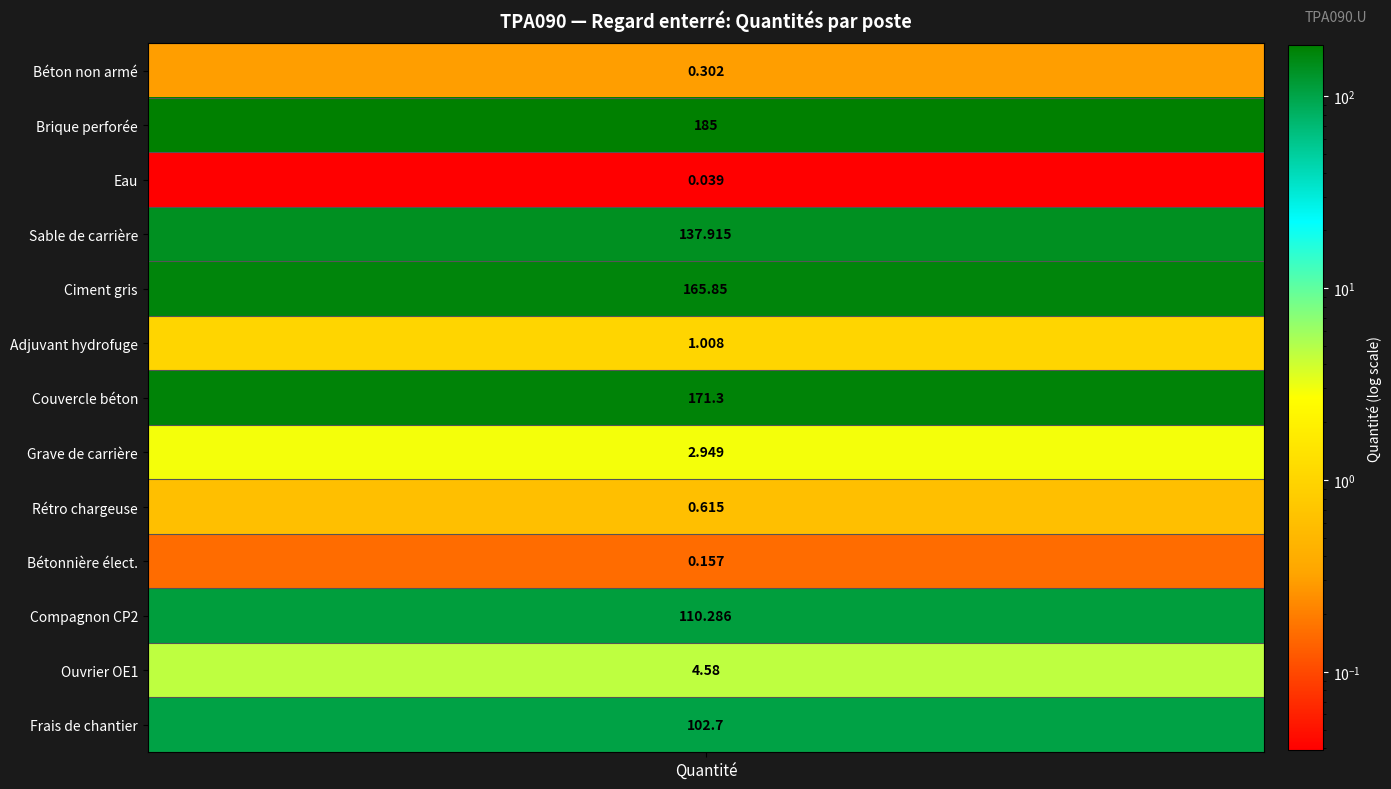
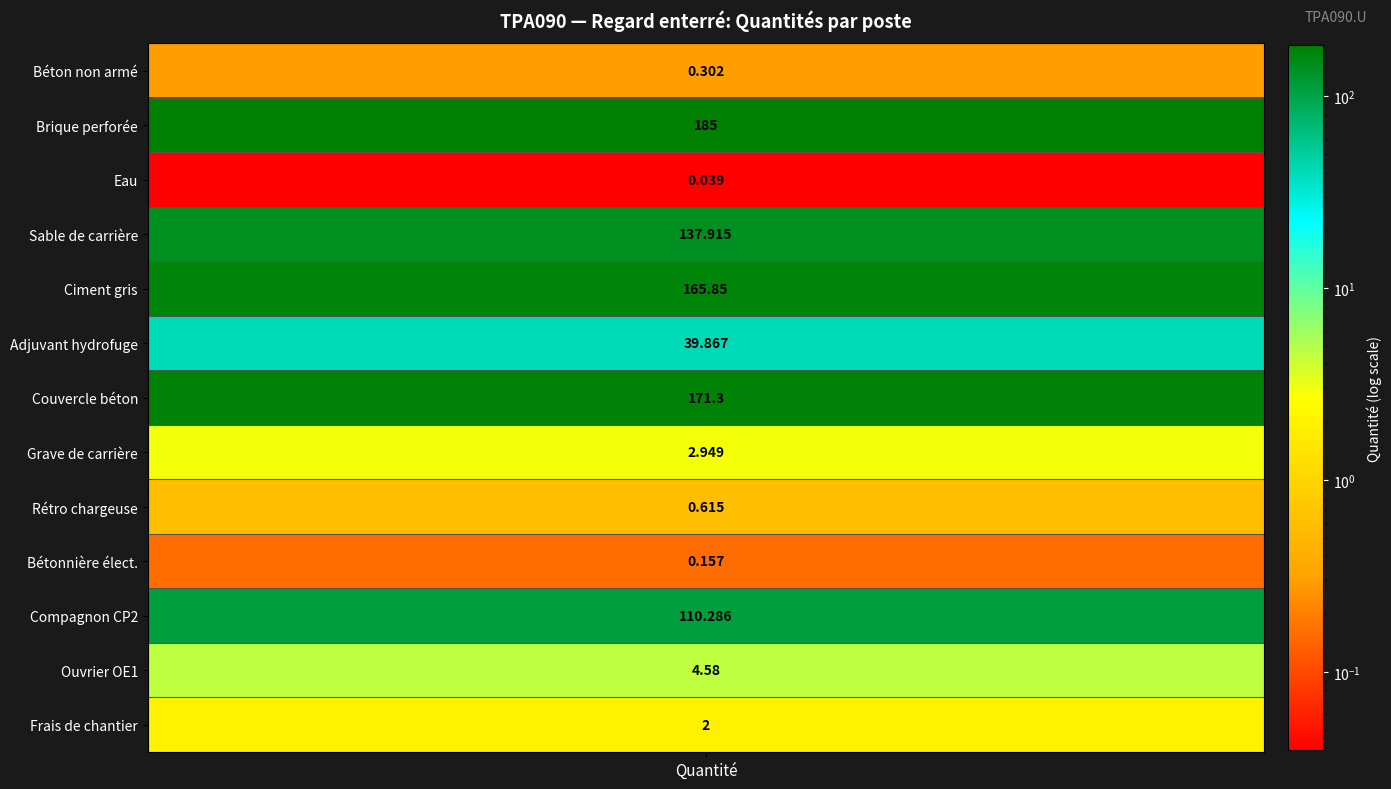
Adjuvant hydrofuge, Quantité: 1.008 -> 39.867
Frais de chantier, Quantité: 102.7 -> 2
